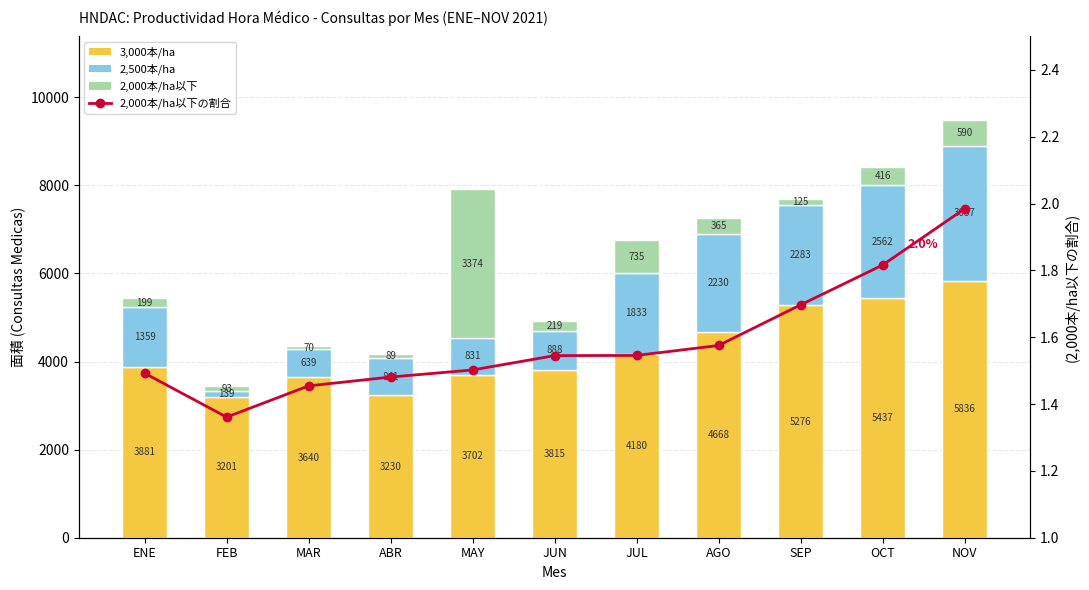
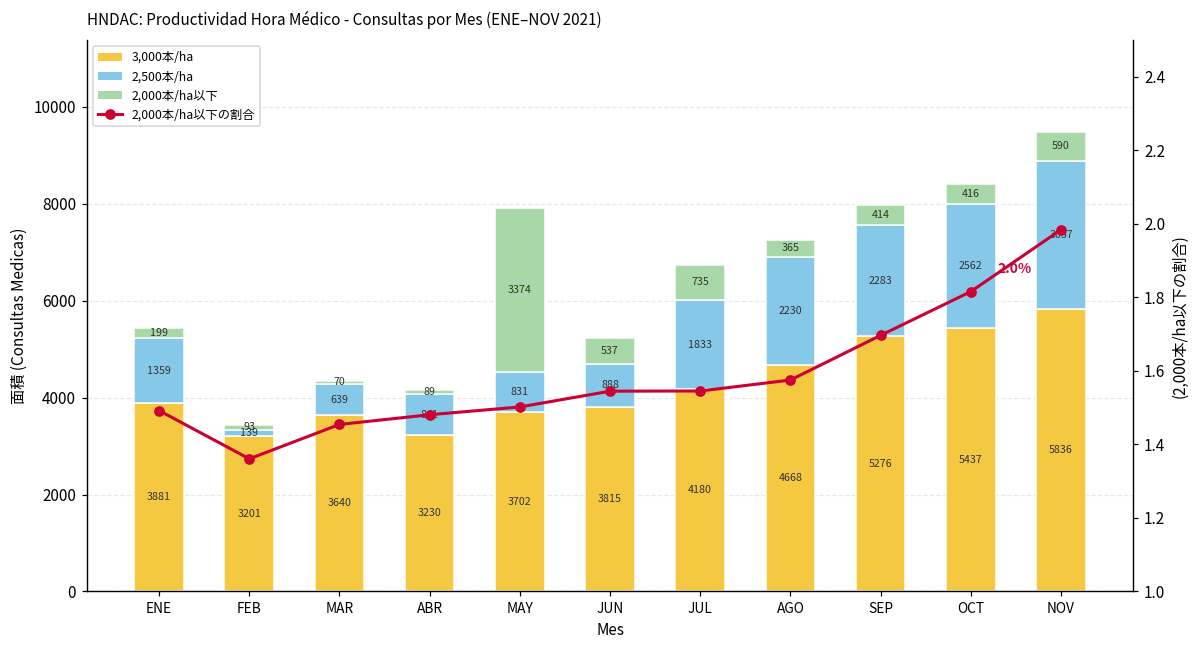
2,000本/ha以下, JUN: 219 -> 537
2,000本/ha以下, SEP: 125 -> 414
